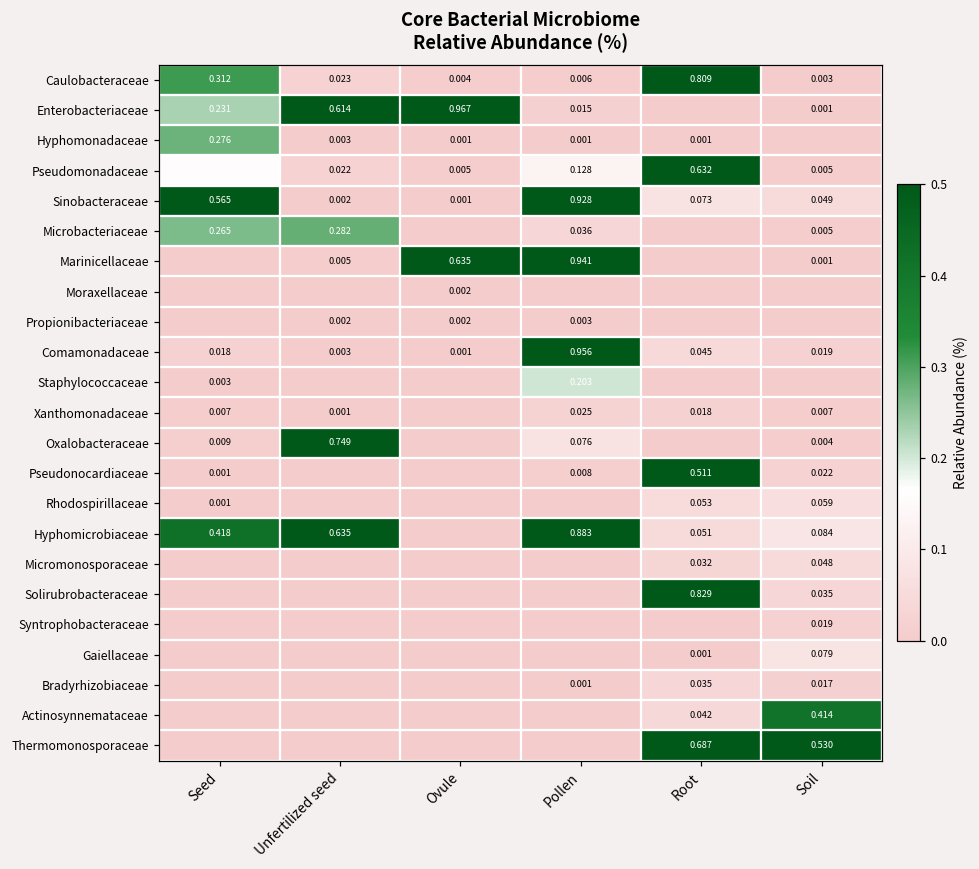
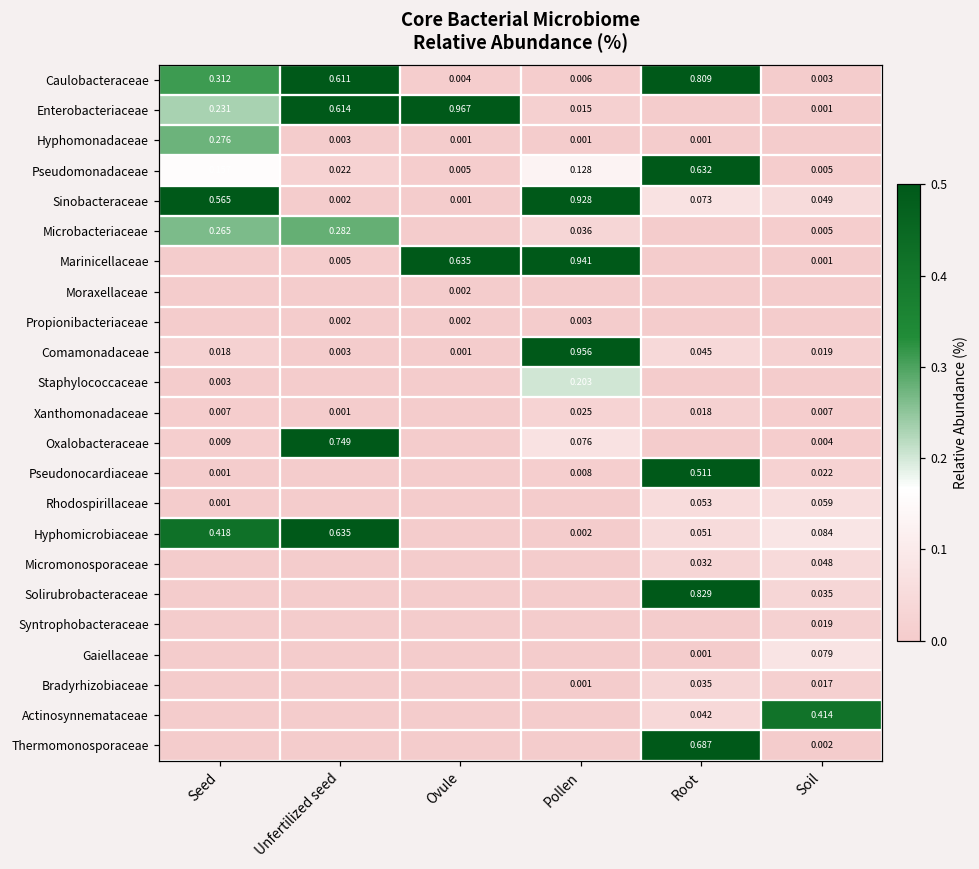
Caulobacteraceae, Unfertilized seed: 0.023 -> 0.611
Hyphomicrobiaceae, Pollen: 0.883 -> 0.002
Thermomonosporaceae, Soil: 0.530 -> 0.002
